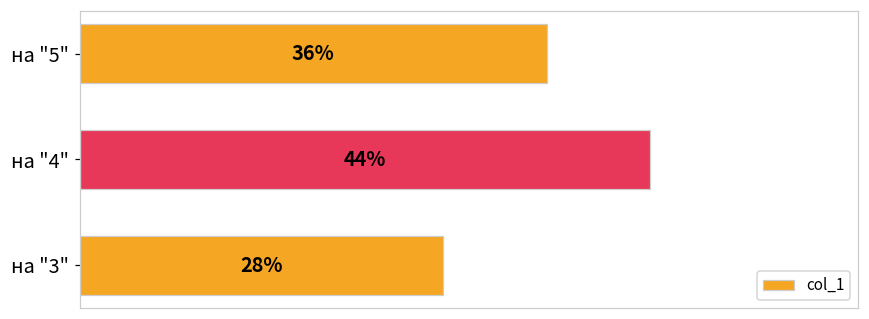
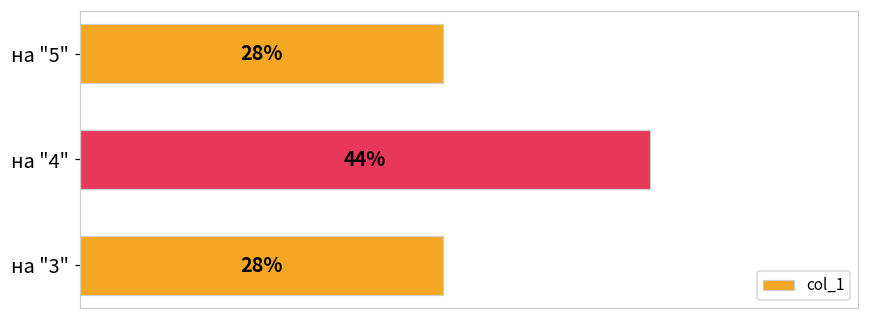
на "5": 36% -> 28%
